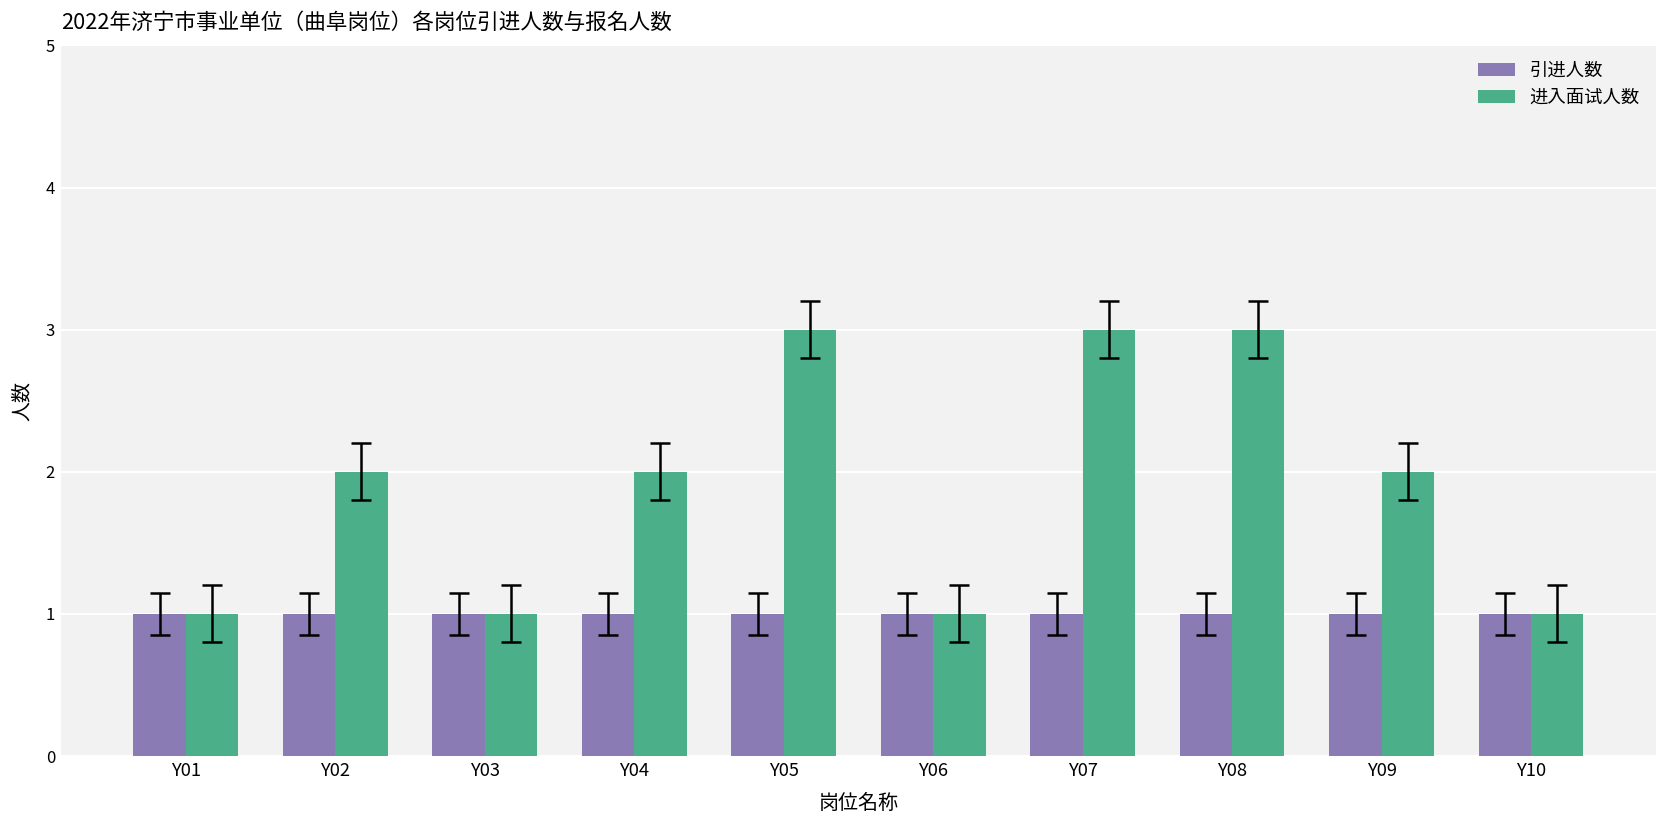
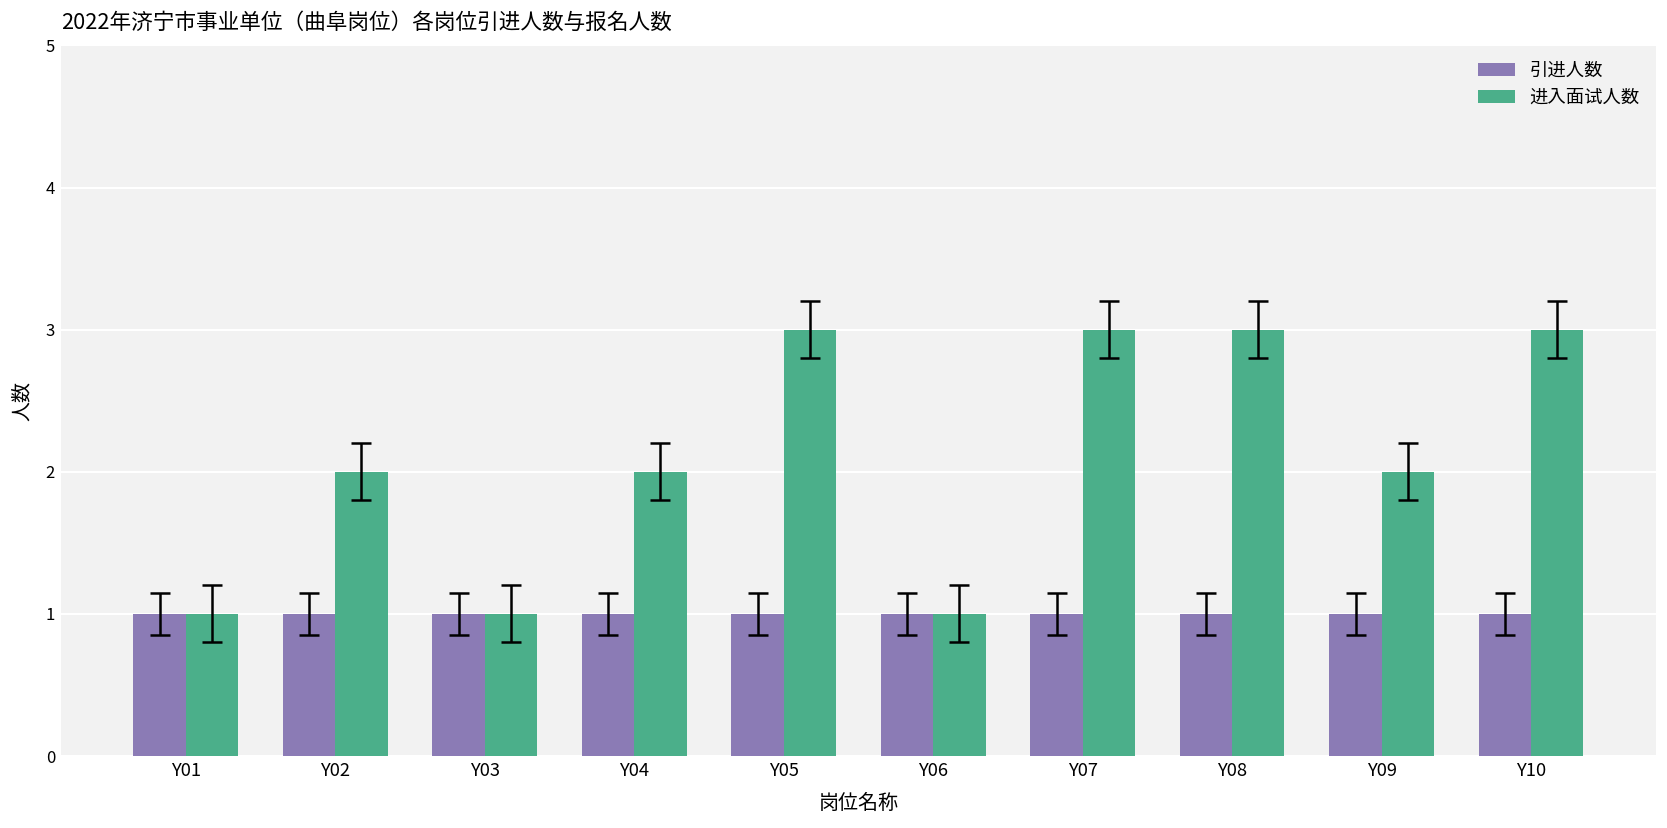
进入面试人数, Y10: 1 -> 3
